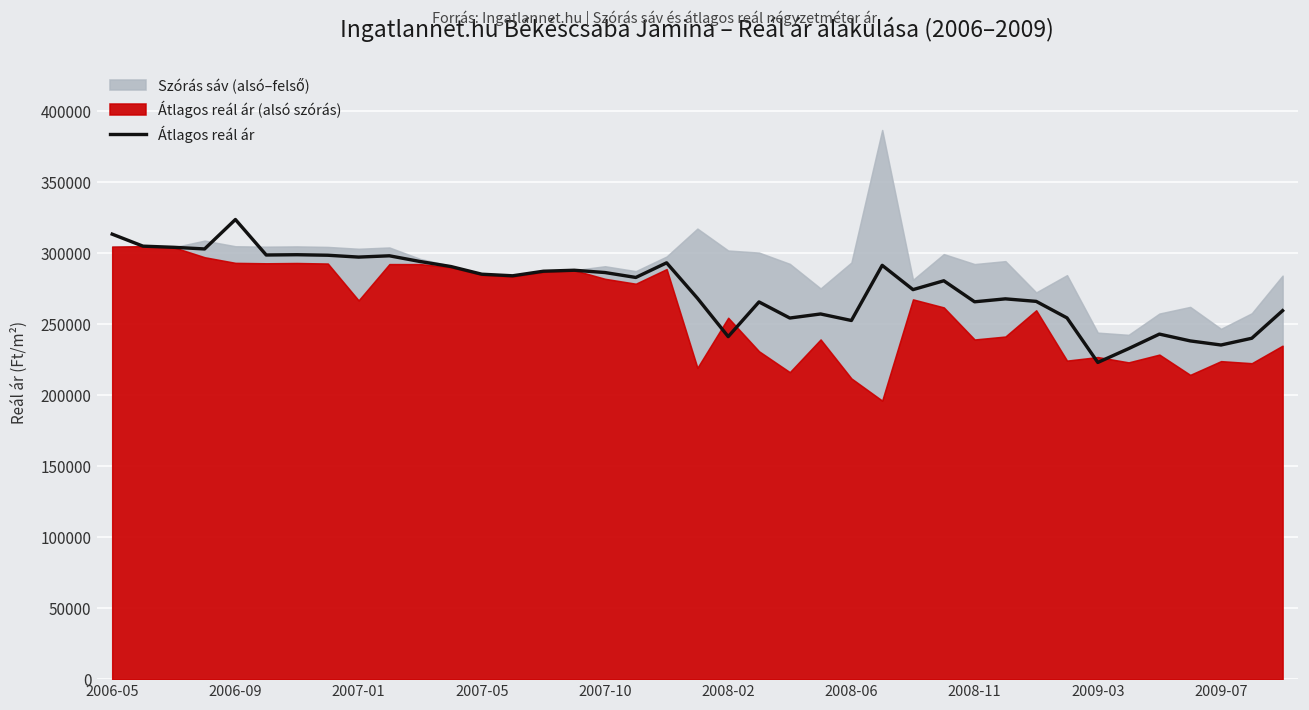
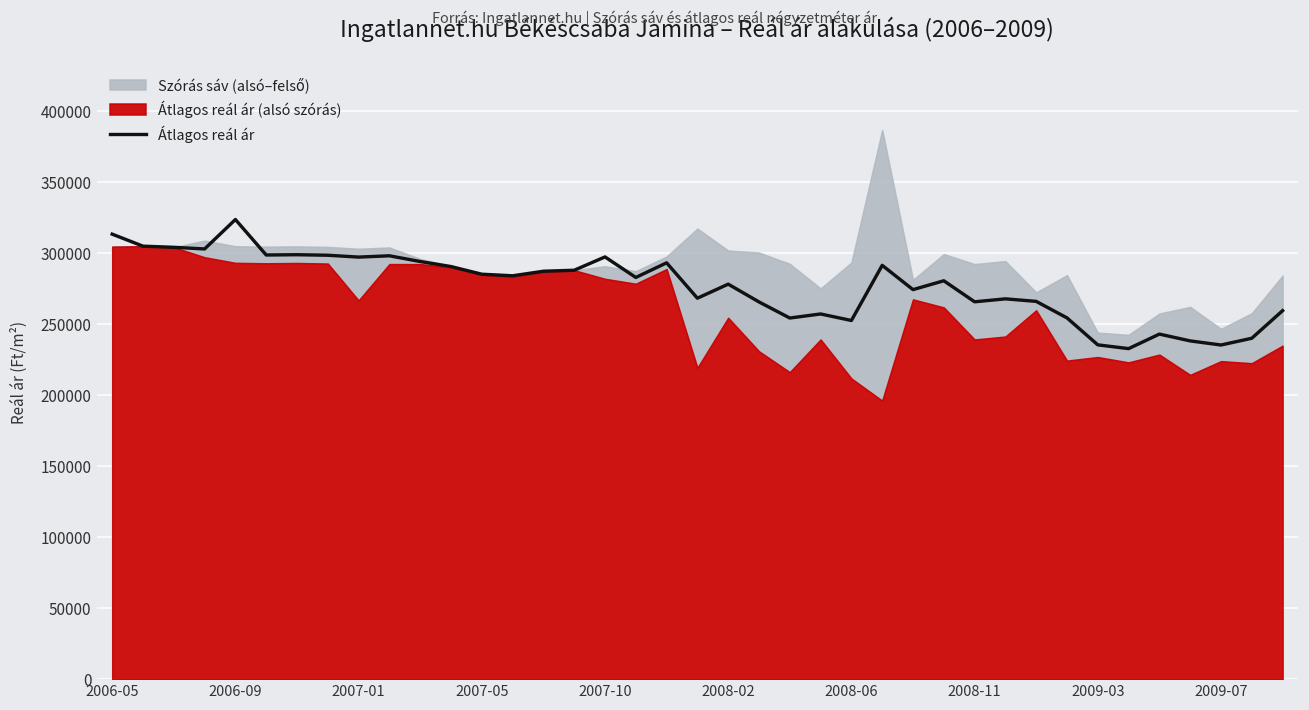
Átlagos reál ár, 2007-10: 286000 -> 297000
Átlagos reál ár, 2008-02: 241000 -> 278000
Átlagos reál ár, 2009-03: 223000 -> 235000
